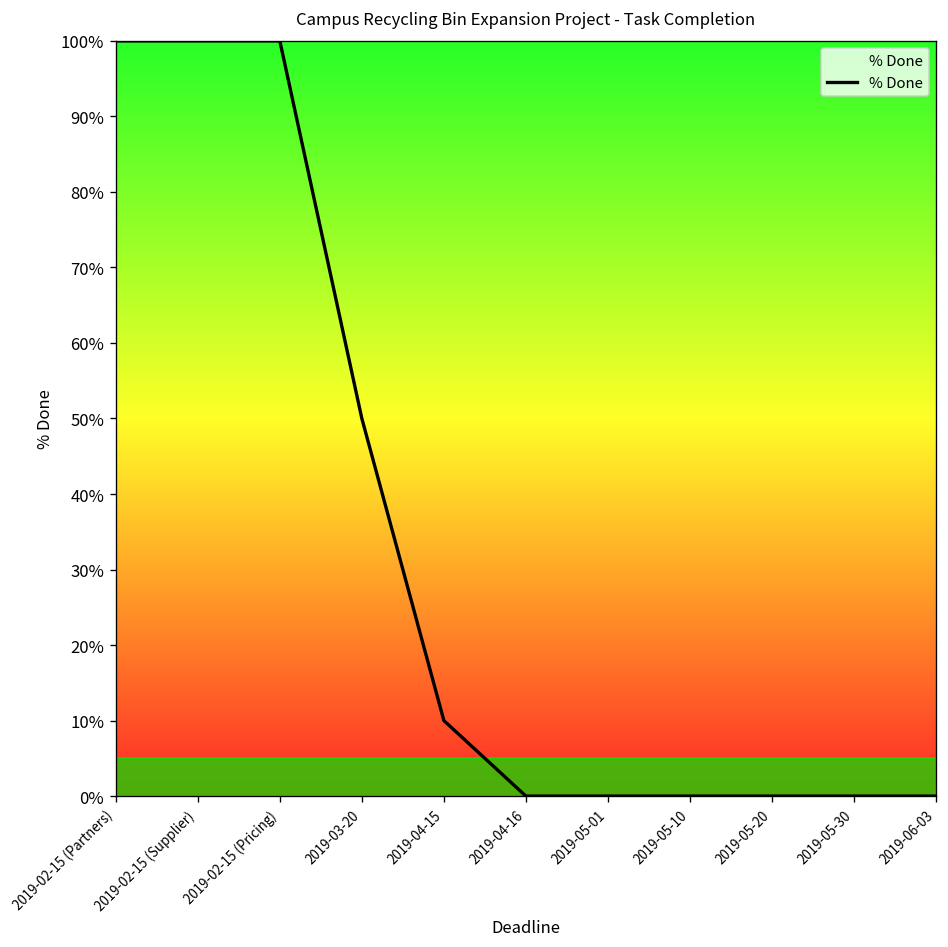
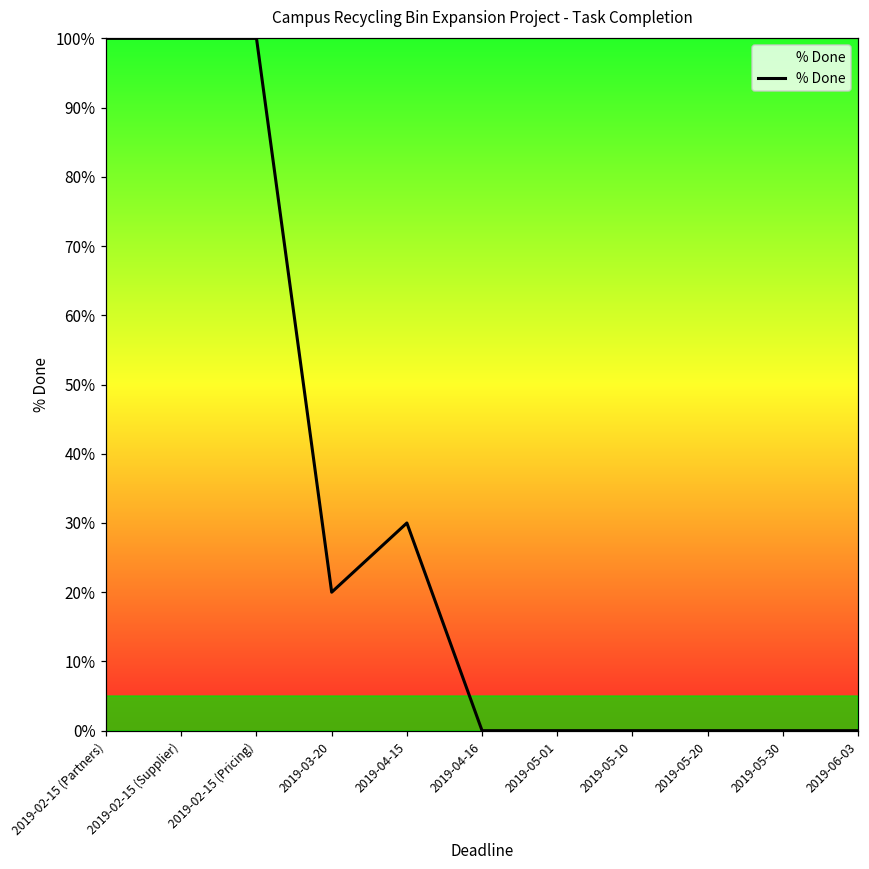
2019-03-20: 50% -> 20%
2019-04-15: 10% -> 30%
